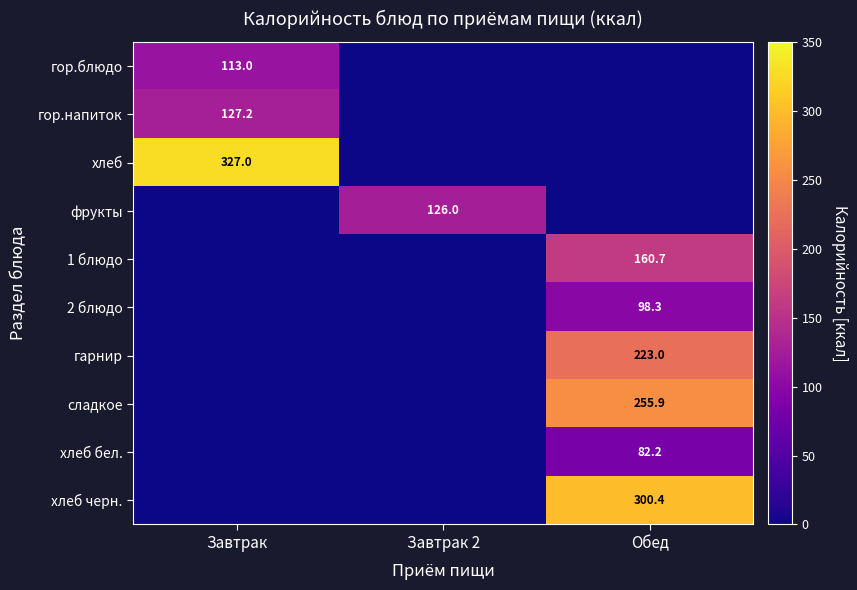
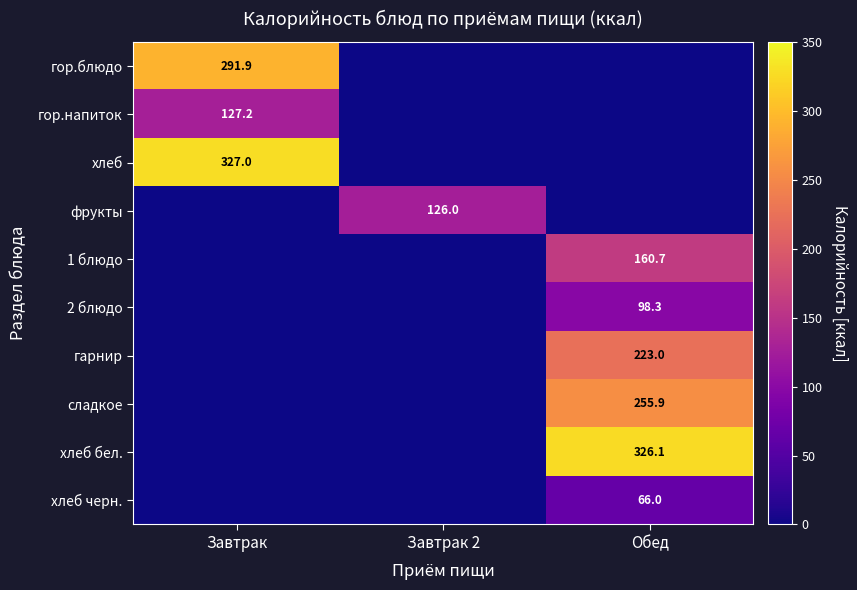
гор.блюдо, Завтрак: 113.0 -> 291.9
хлеб бел., Обед: 82.2 -> 326.1
хлеб черн., Обед: 300.4 -> 66.0
